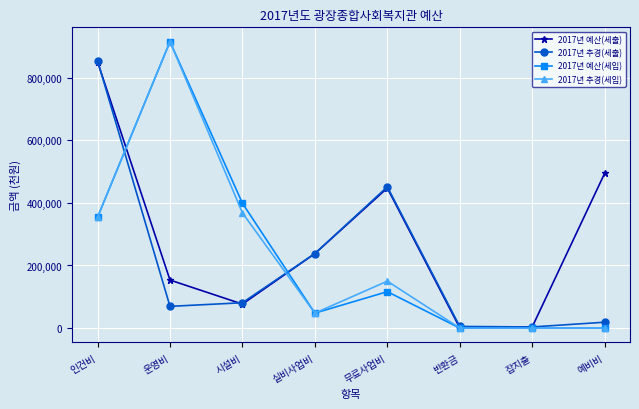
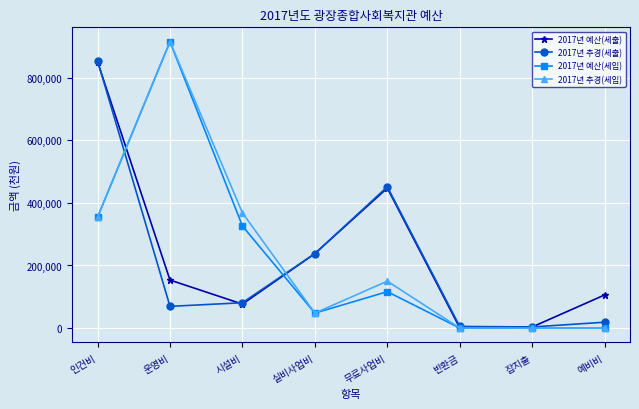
2017년 예산(세입), 시설비: 400,000 -> 330,000
2017년 예산(세출), 예비비: 490,000 -> 110,000
